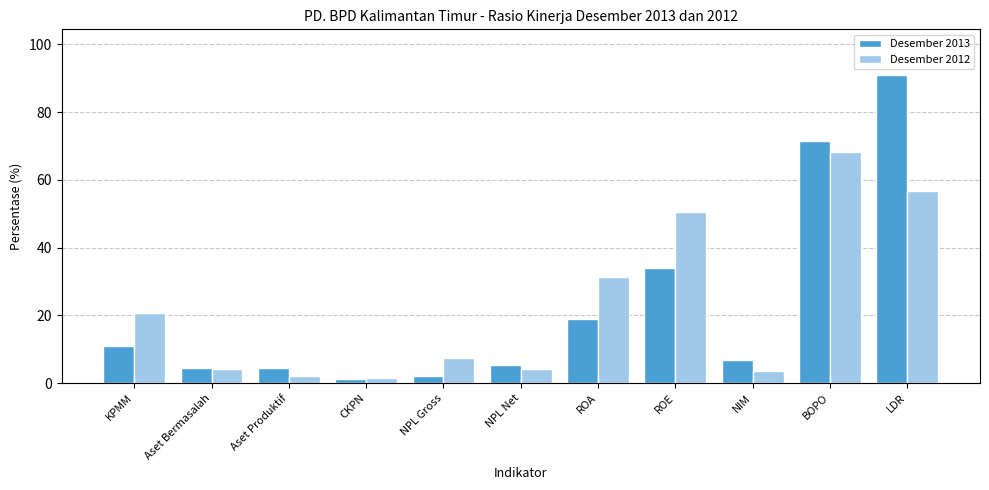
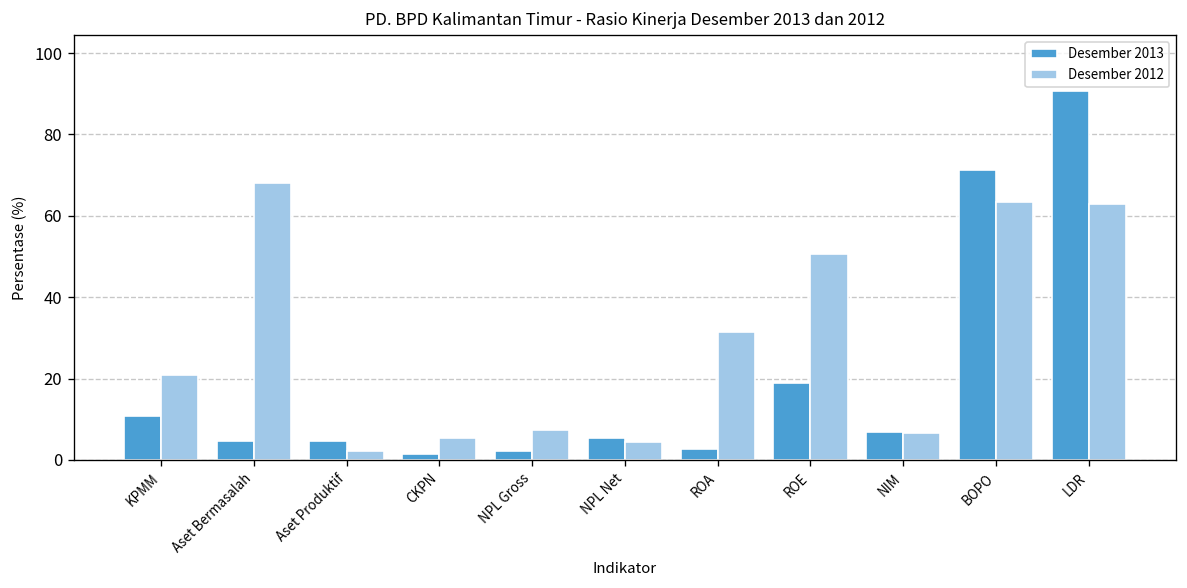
Desember 2012, Aset Bermasalah: 4 -> 68
Desember 2012, CKPN: 2 -> 5
Desember 2013, ROA: 19 -> 3
Desember 2013, ROE: 34 -> 19
Desember 2012, NIM: 4 -> 7
Desember 2012, BOPO: 68 -> 63
Desember 2012, LDR: 57 -> 63
